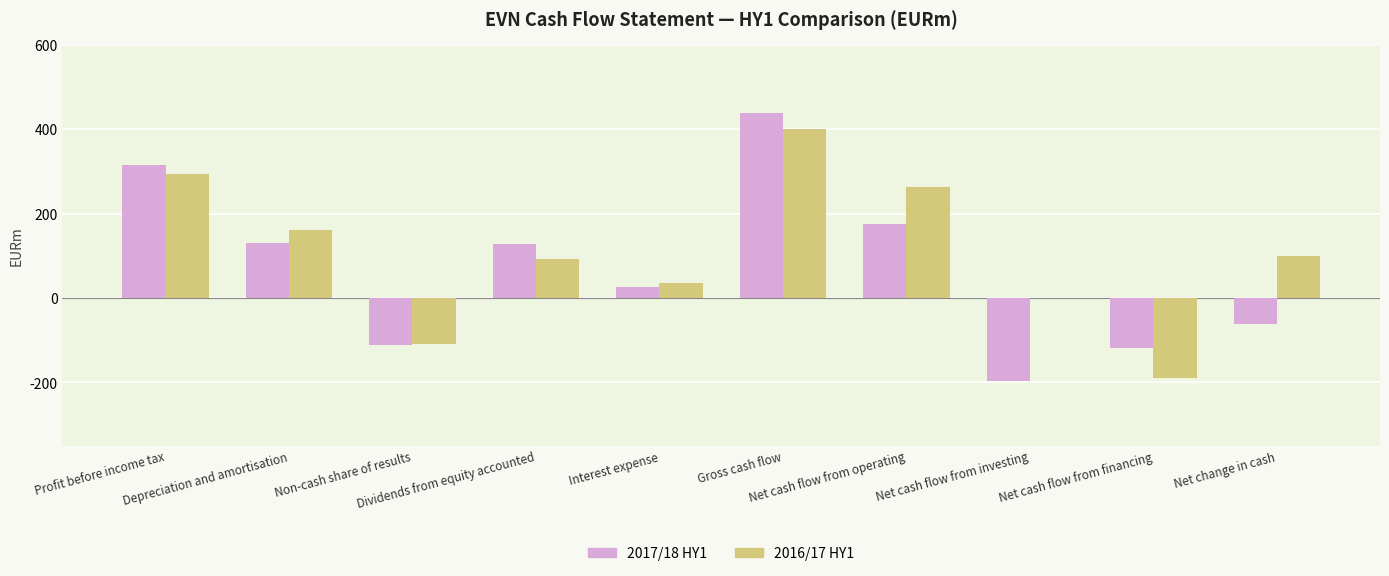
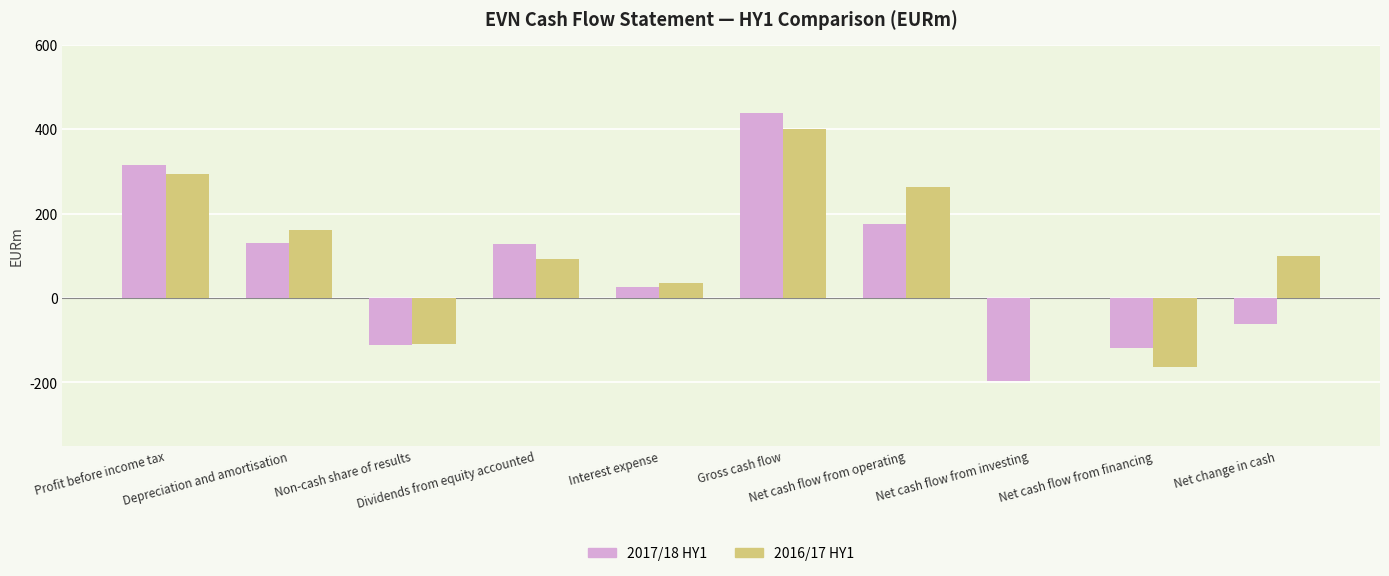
2016/17 HY1, Net cash flow from financing: -190 -> -160
